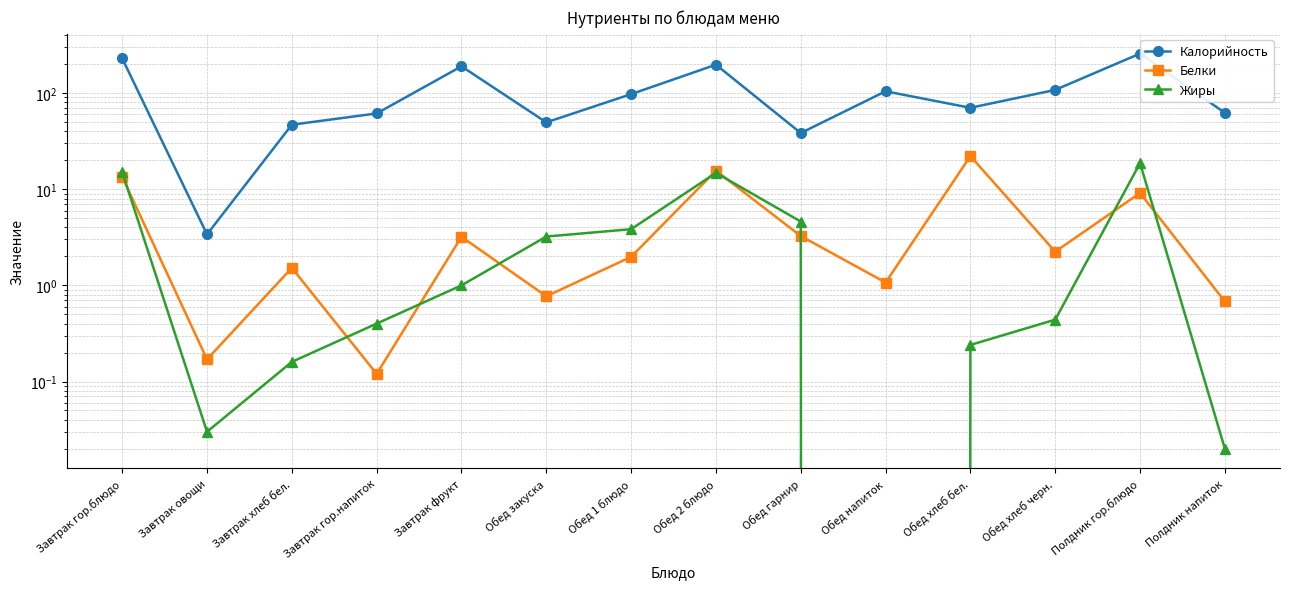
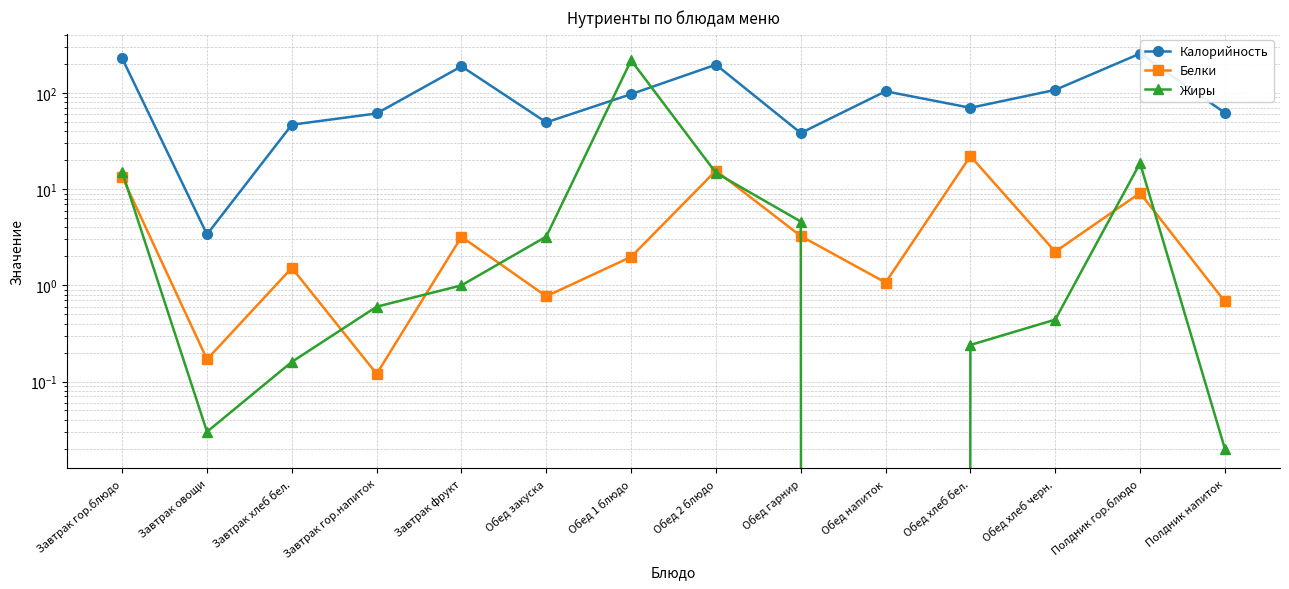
Жиры, Завтрак гор.напиток: 0.4 -> 0.6
Жиры, Обед 1 блюдо: 3.8 -> 220
